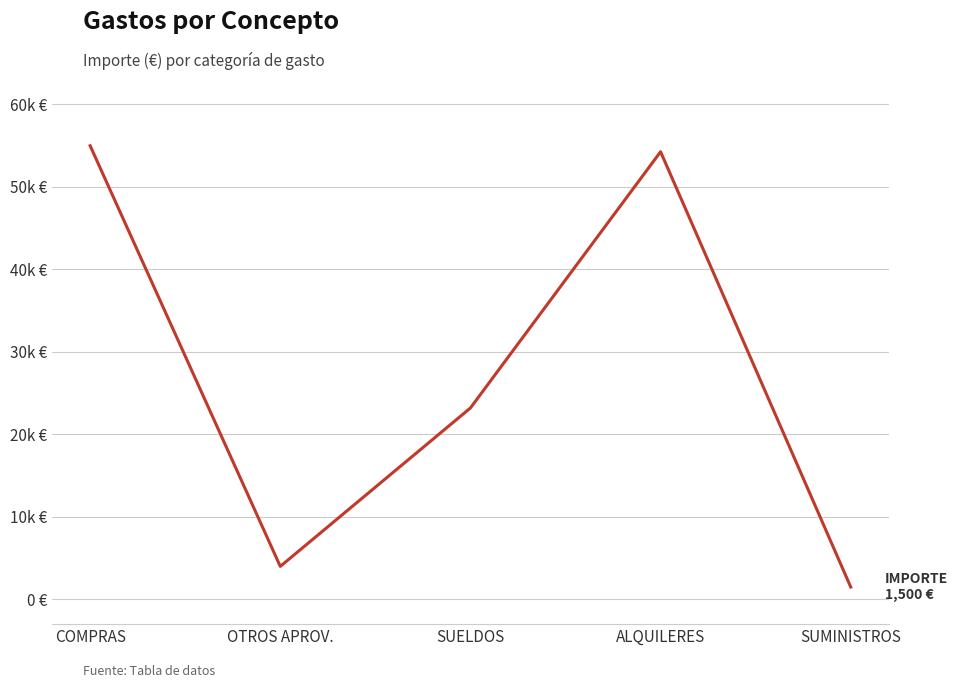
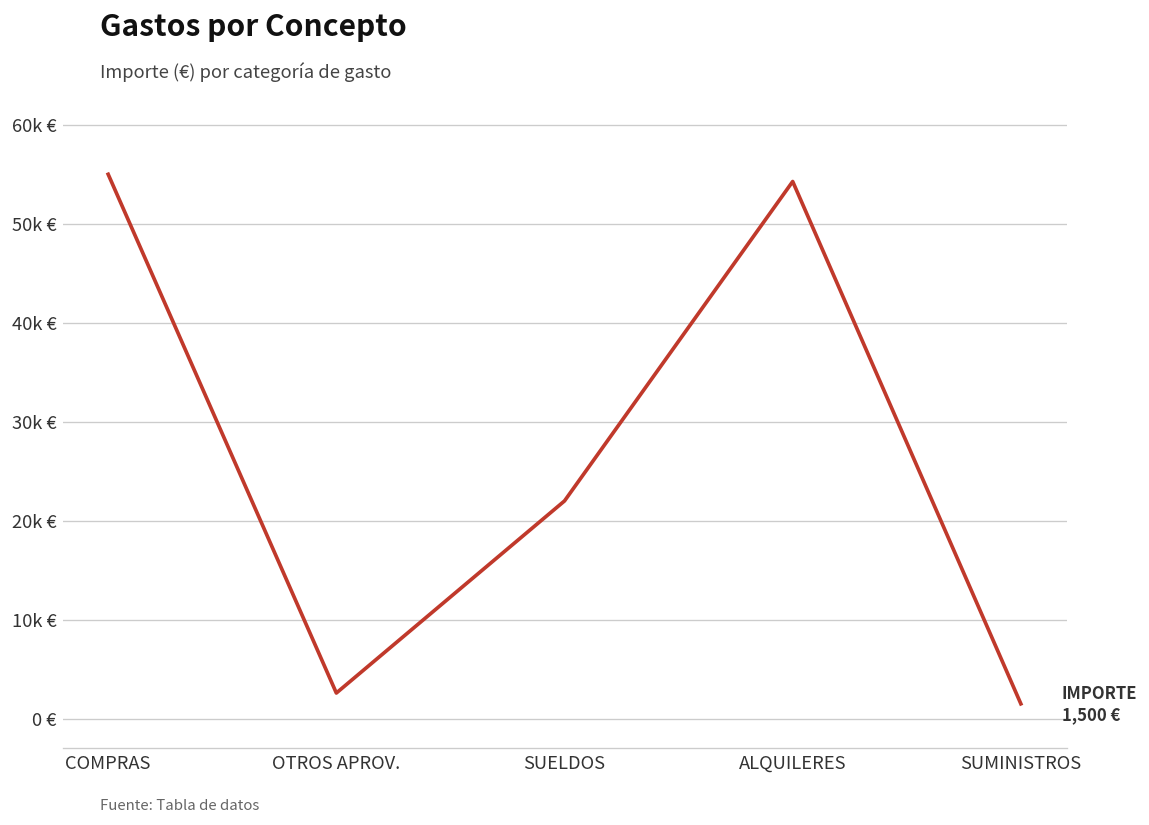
OTROS APROV.: 4k € -> 3k €
SUELDOS: 23k € -> 22k €
